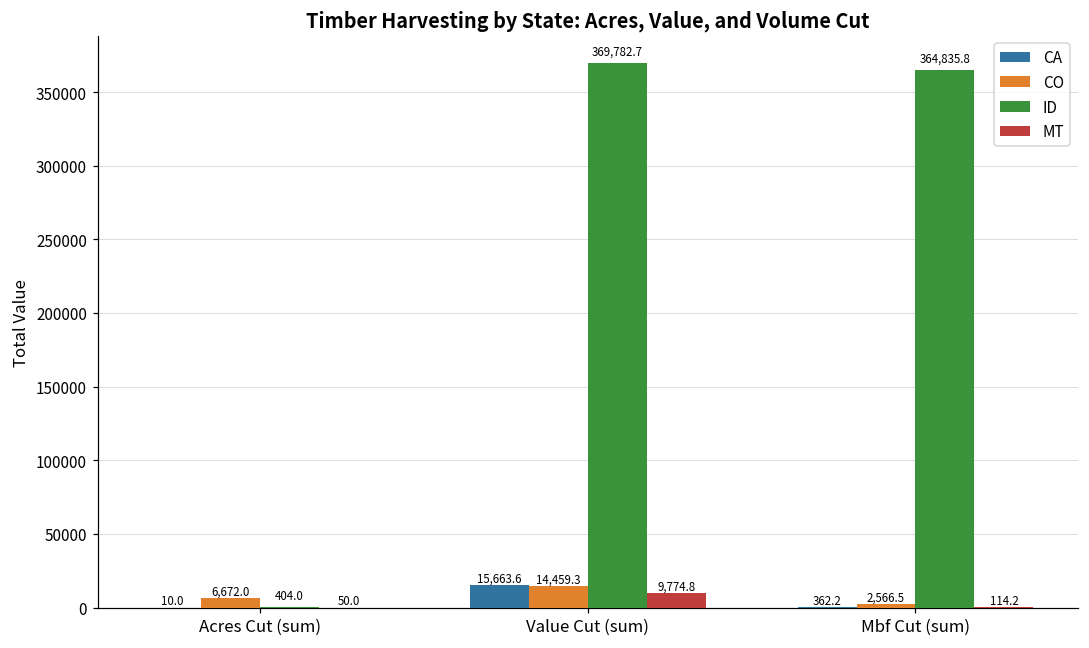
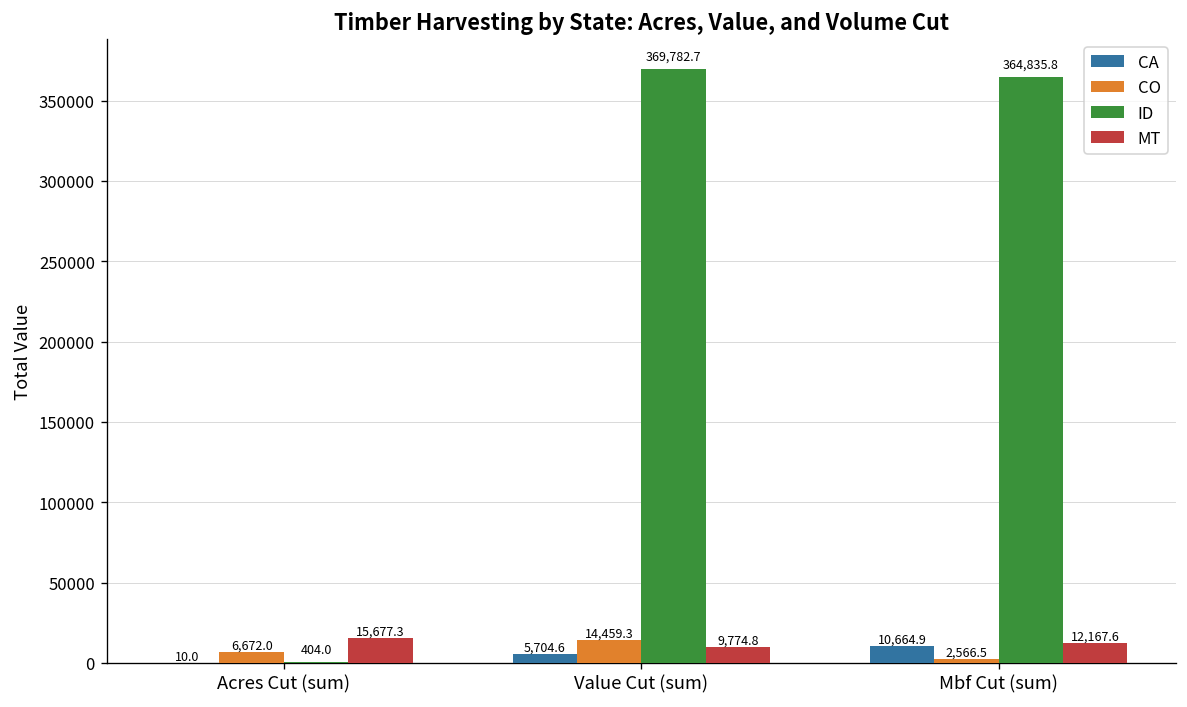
MT, Acres Cut (sum): 50.0 -> 15,677.3
CA, Value Cut (sum): 15,663.6 -> 5,704.6
CA, Mbf Cut (sum): 362.2 -> 10,664.9
MT, Mbf Cut (sum): 114.2 -> 12,167.6
